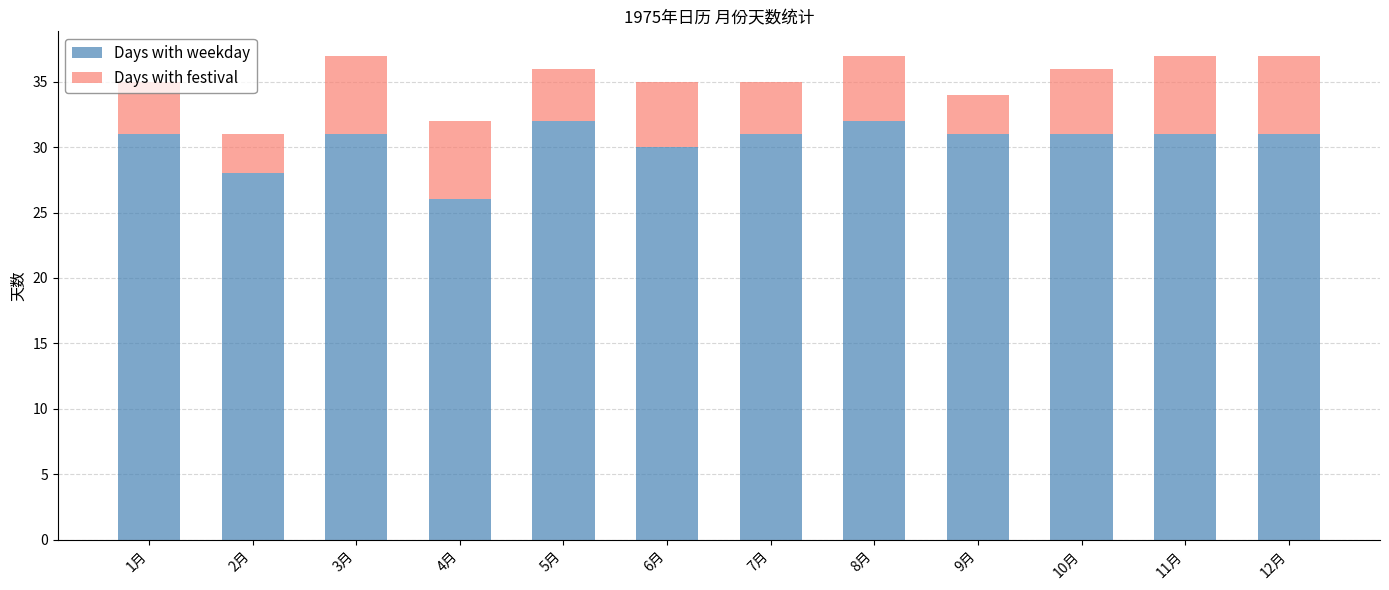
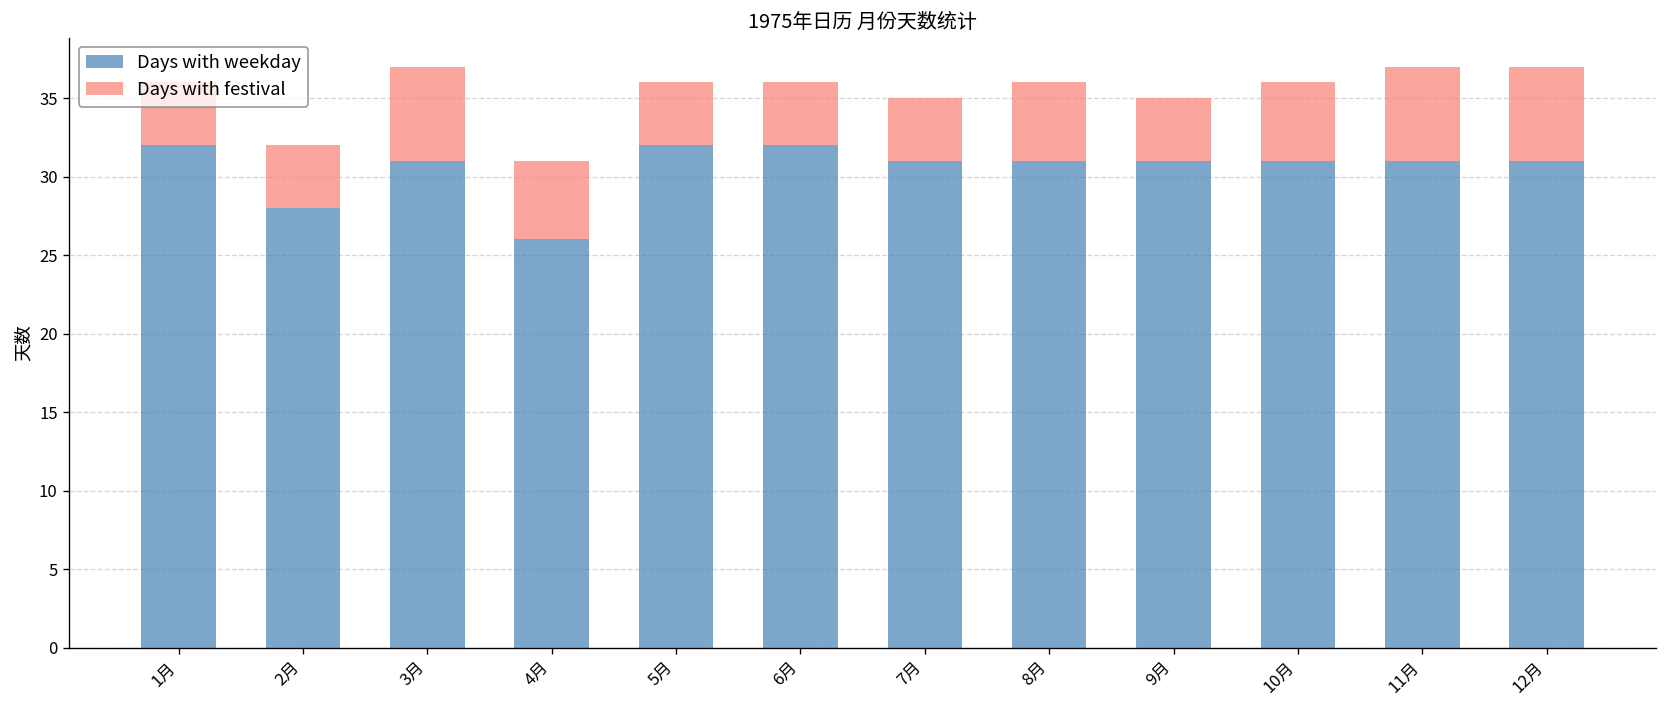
Days with weekday, 1月: 31 -> 32
Days with festival, 2月: 3 -> 4
Days with festival, 4月: 6 -> 5
Days with weekday, 6月: 30 -> 32
Days with festival, 6月: 5 -> 4
Days with weekday, 8月: 32 -> 31
Days with festival, 9月: 3 -> 4
